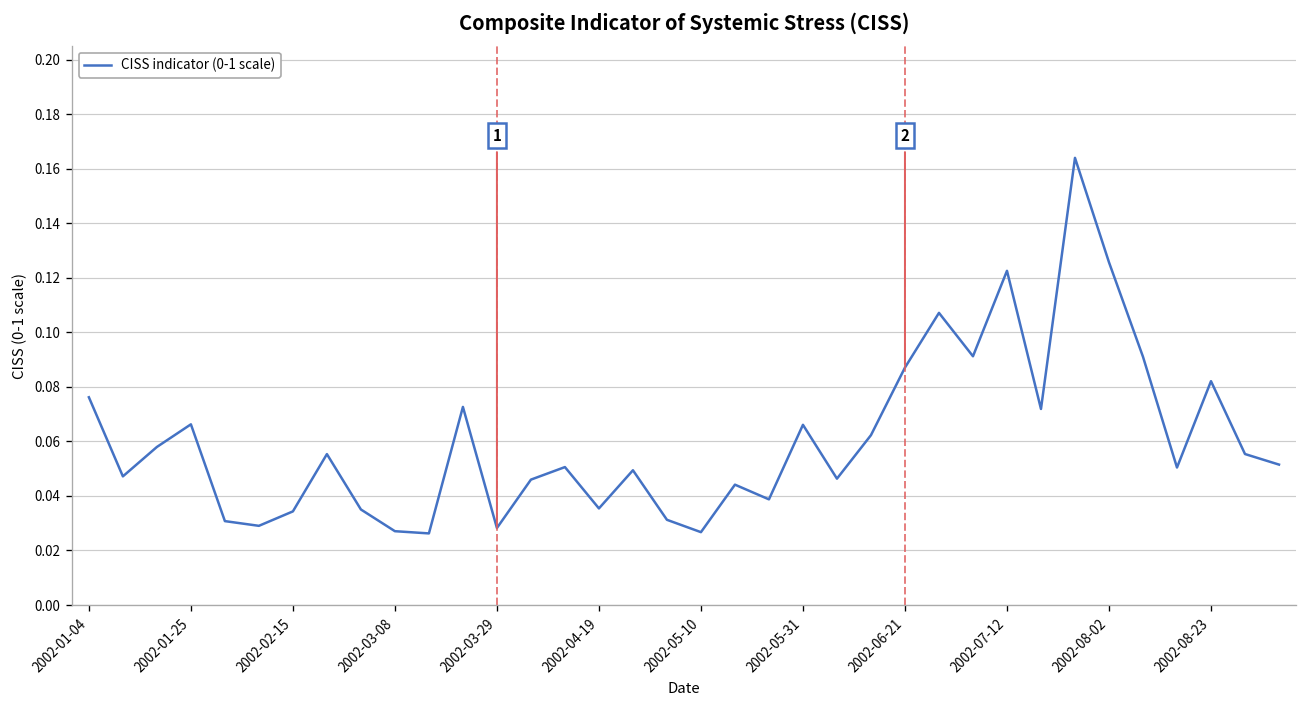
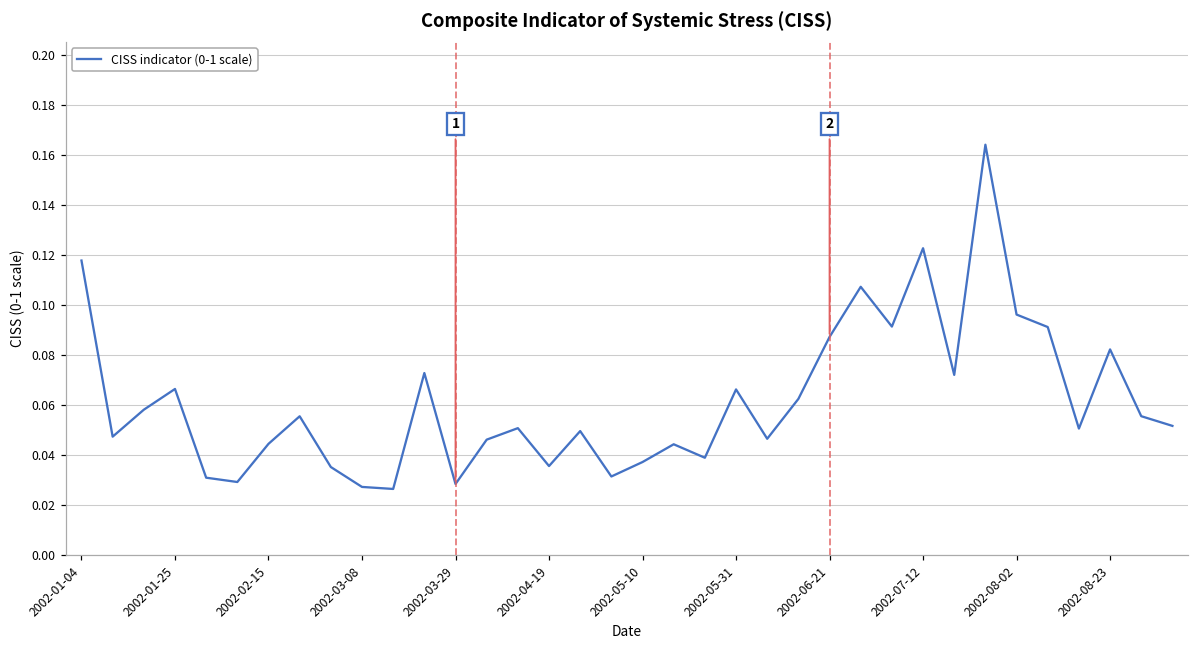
2002-01-04: 0.076 -> 0.118
2002-02-15: 0.034 -> 0.044
2002-05-10: 0.027 -> 0.037
2002-08-02: 0.126 -> 0.096
